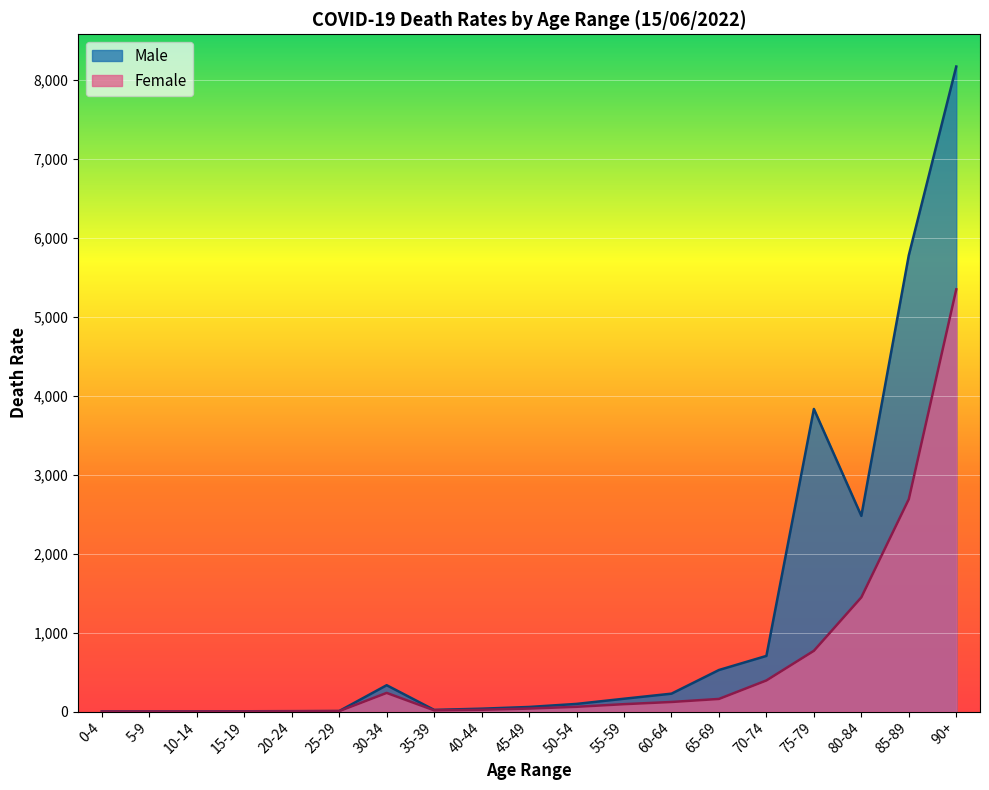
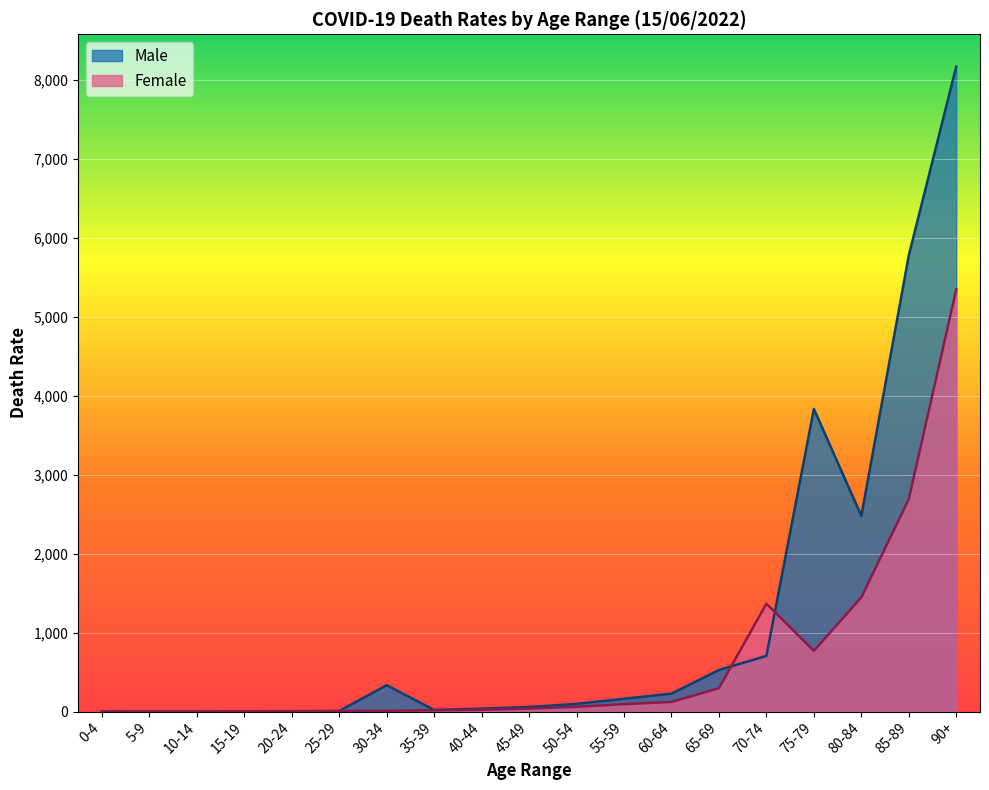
Female, 30-34: 200 -> 0
Female, 65-69: 200 -> 300
Female, 70-74: 400 -> 1,400
